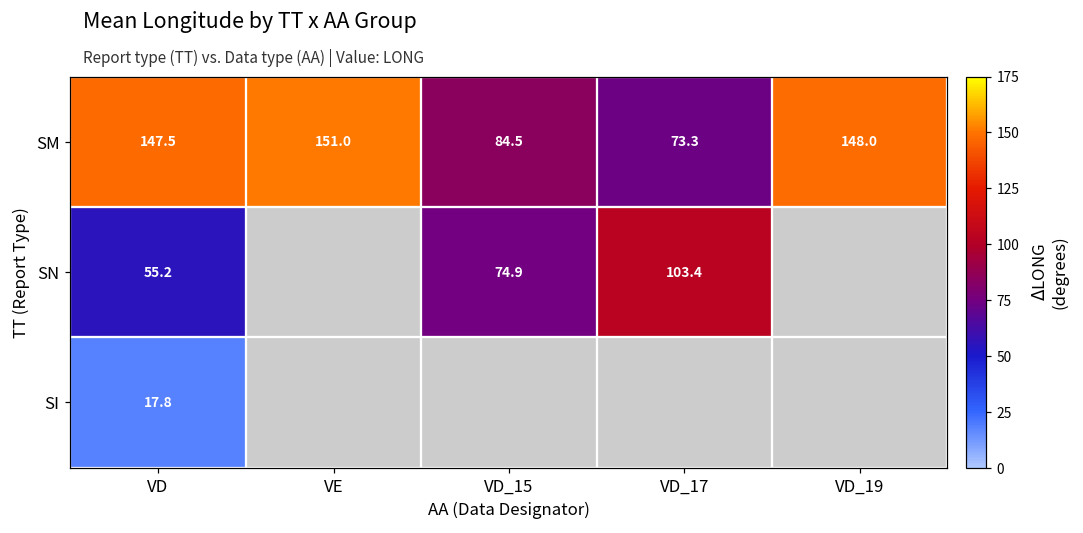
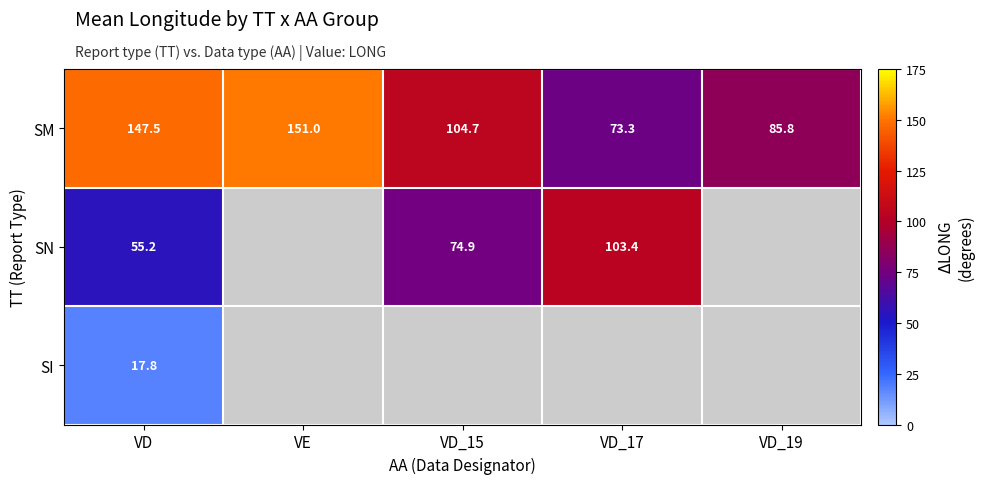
SM, VD_15: 84.5 -> 104.7
SM, VD_19: 148.0 -> 85.8
